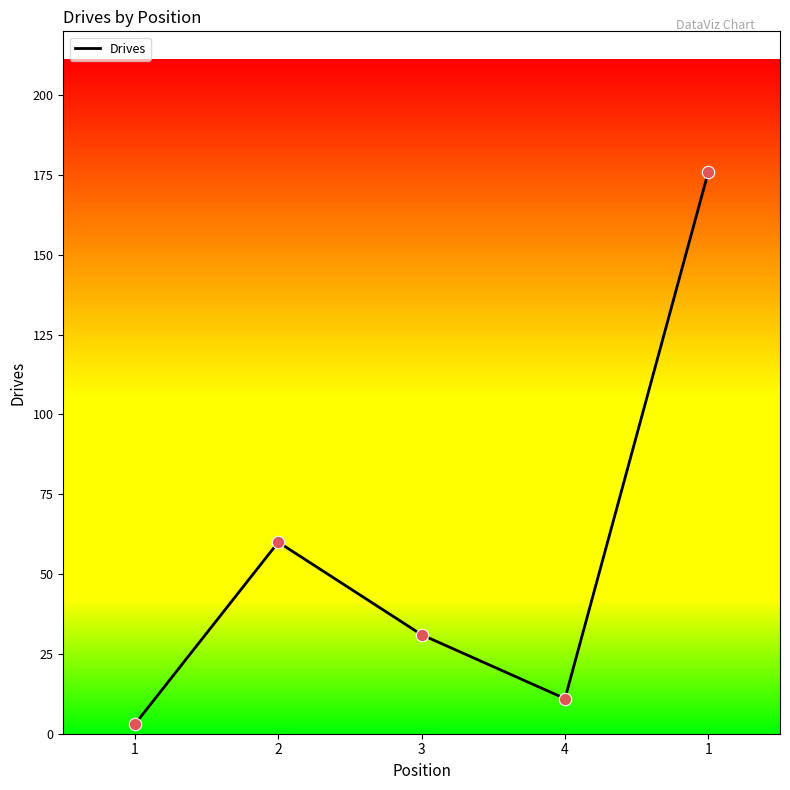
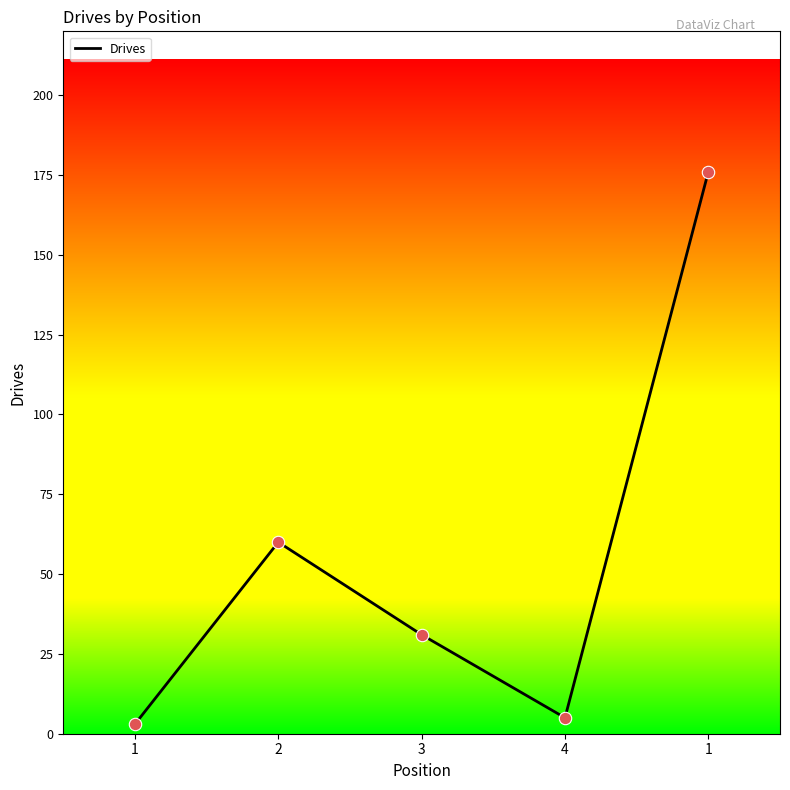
4: 11 -> 5
